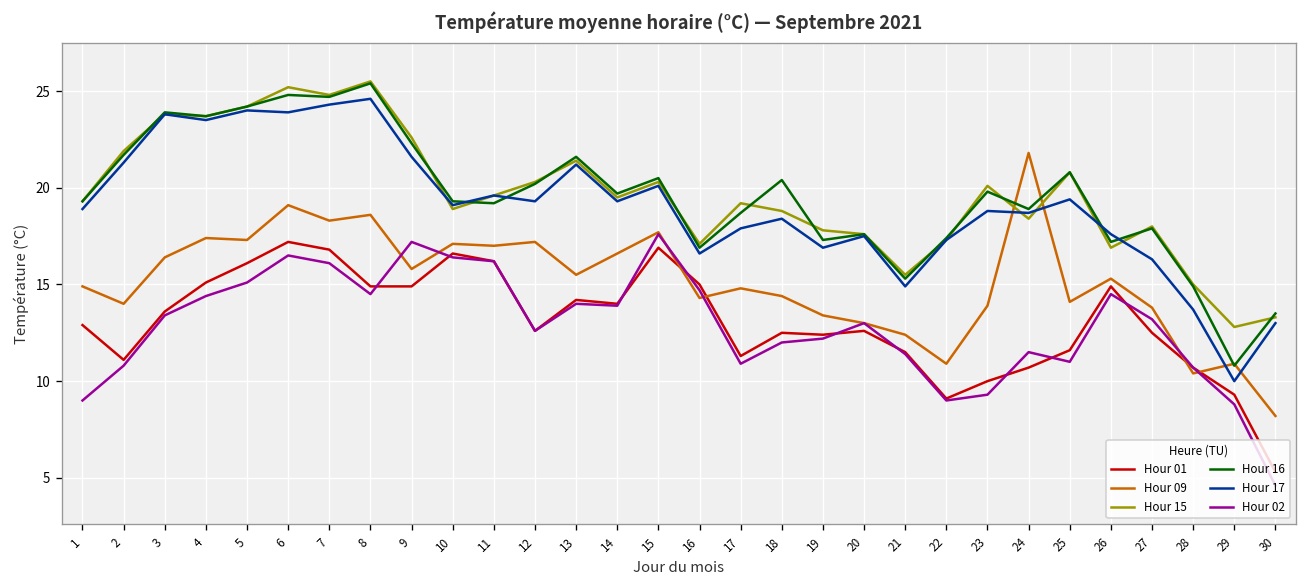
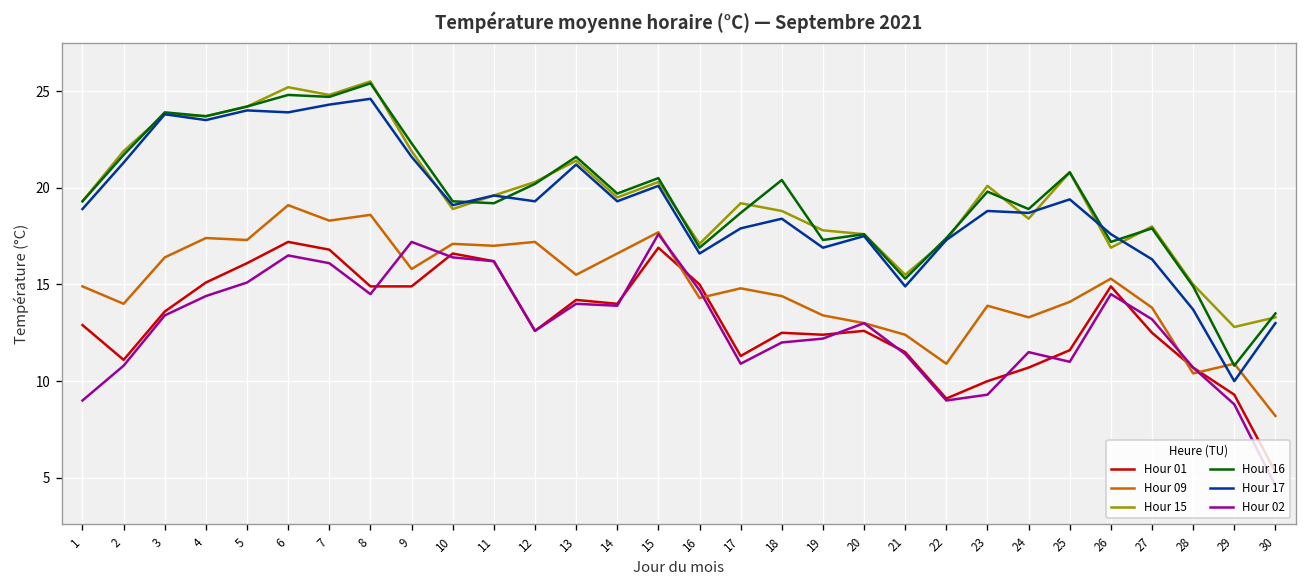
Hour 15, 9: 22.6 -> 21.9
Hour 09, 24: 21.8 -> 13.3
